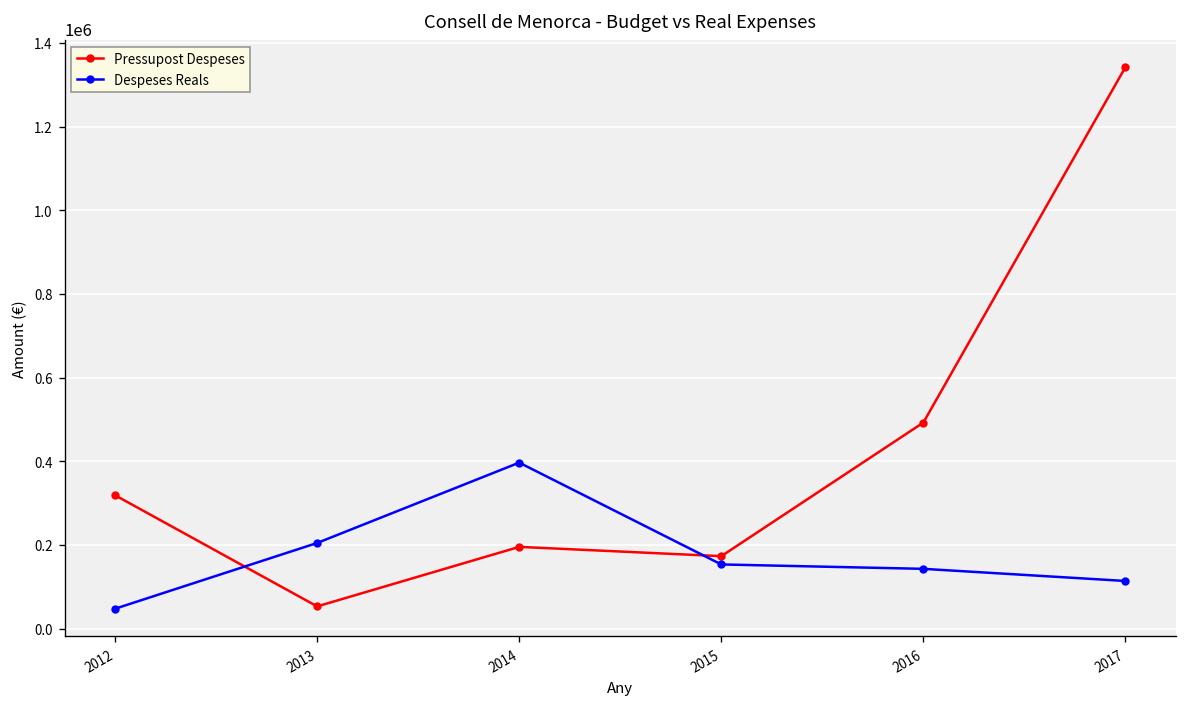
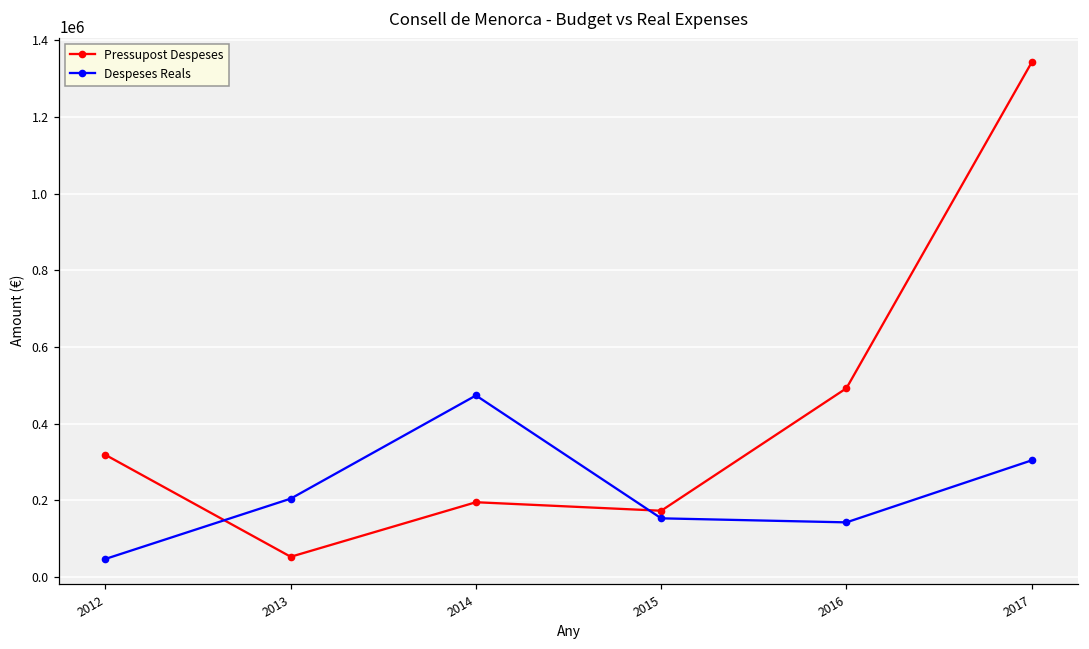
Despeses Reals, 2014: 400000 -> 470000
Despeses Reals, 2017: 110000 -> 300000
